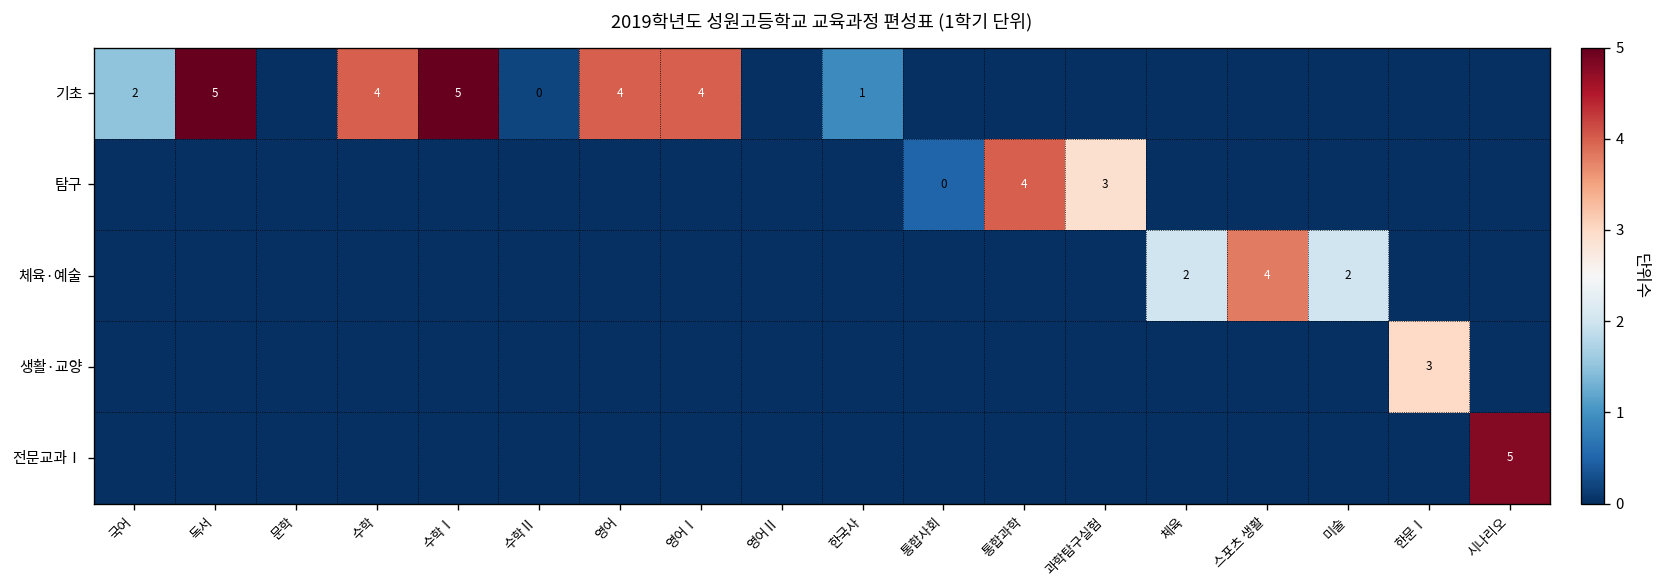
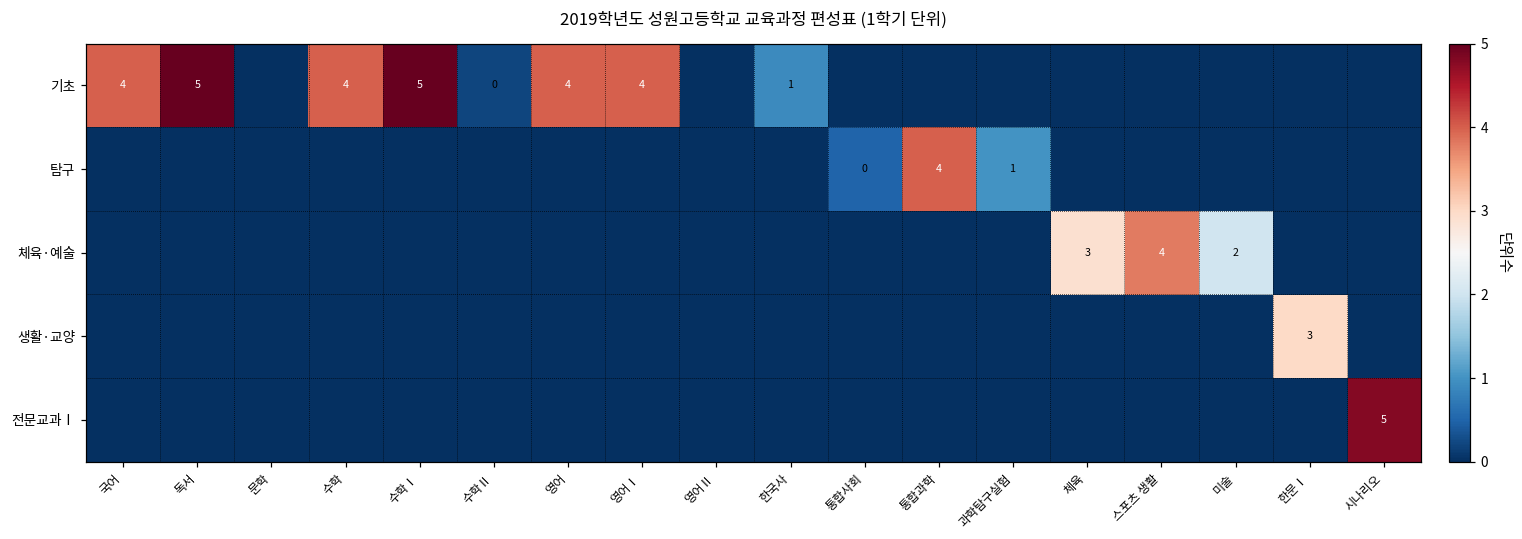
기초, 국어: 2 -> 4
탐구, 과학탐구실험: 3 -> 1
체육·예술, 체육: 2 -> 3
